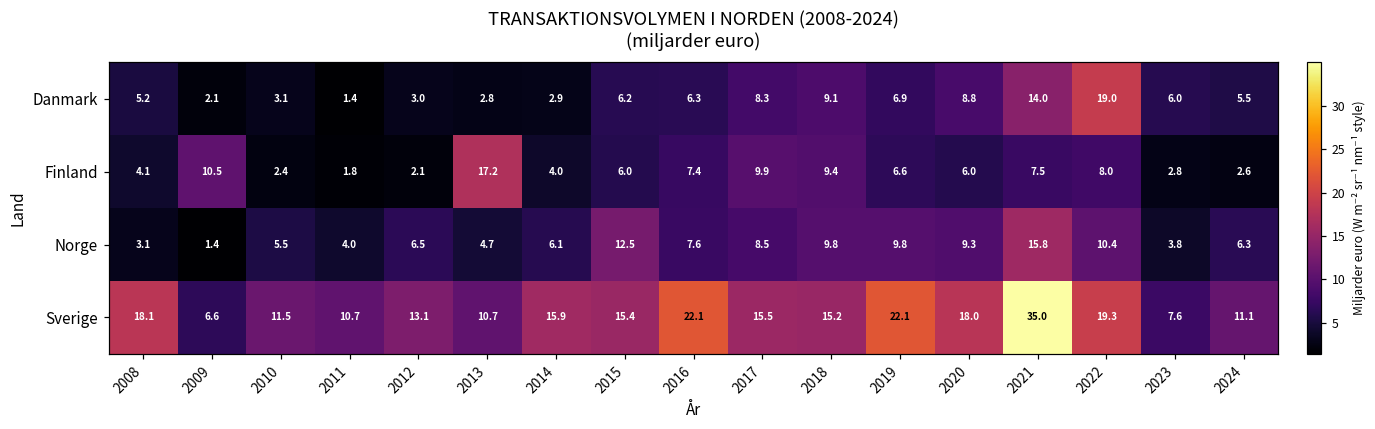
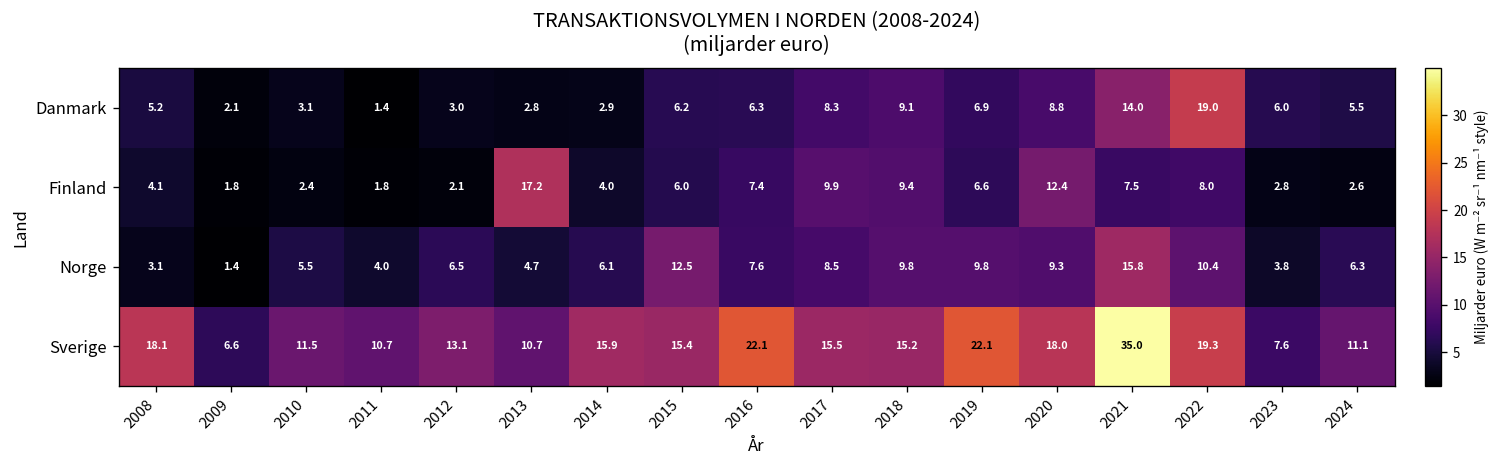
Finland, 2009: 10.5 -> 1.8
Finland, 2020: 6.0 -> 12.4
